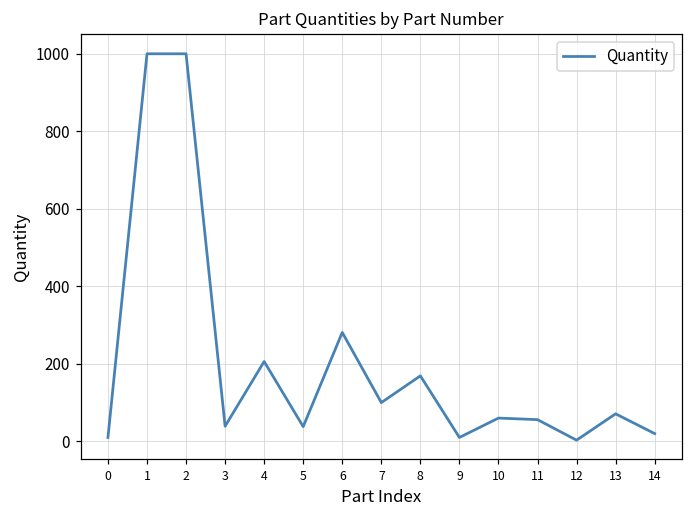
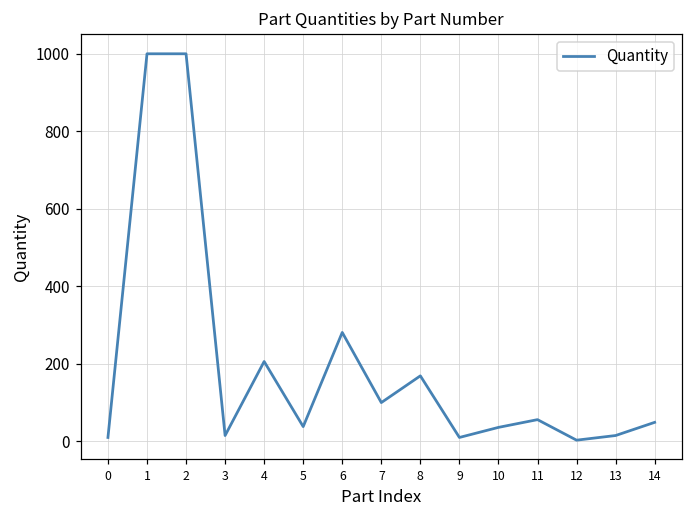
3: 40 -> 20
10: 60 -> 40
13: 70 -> 20
14: 20 -> 50
